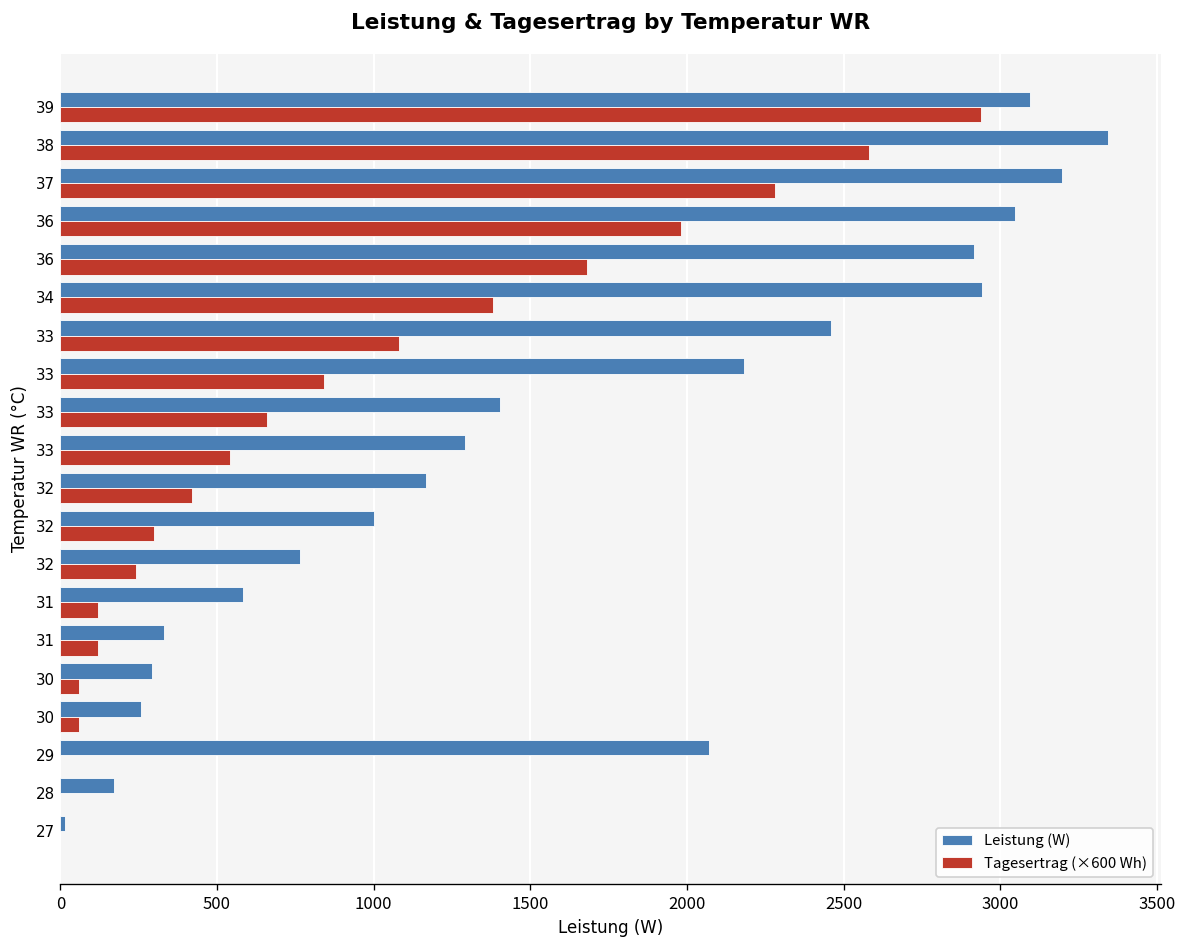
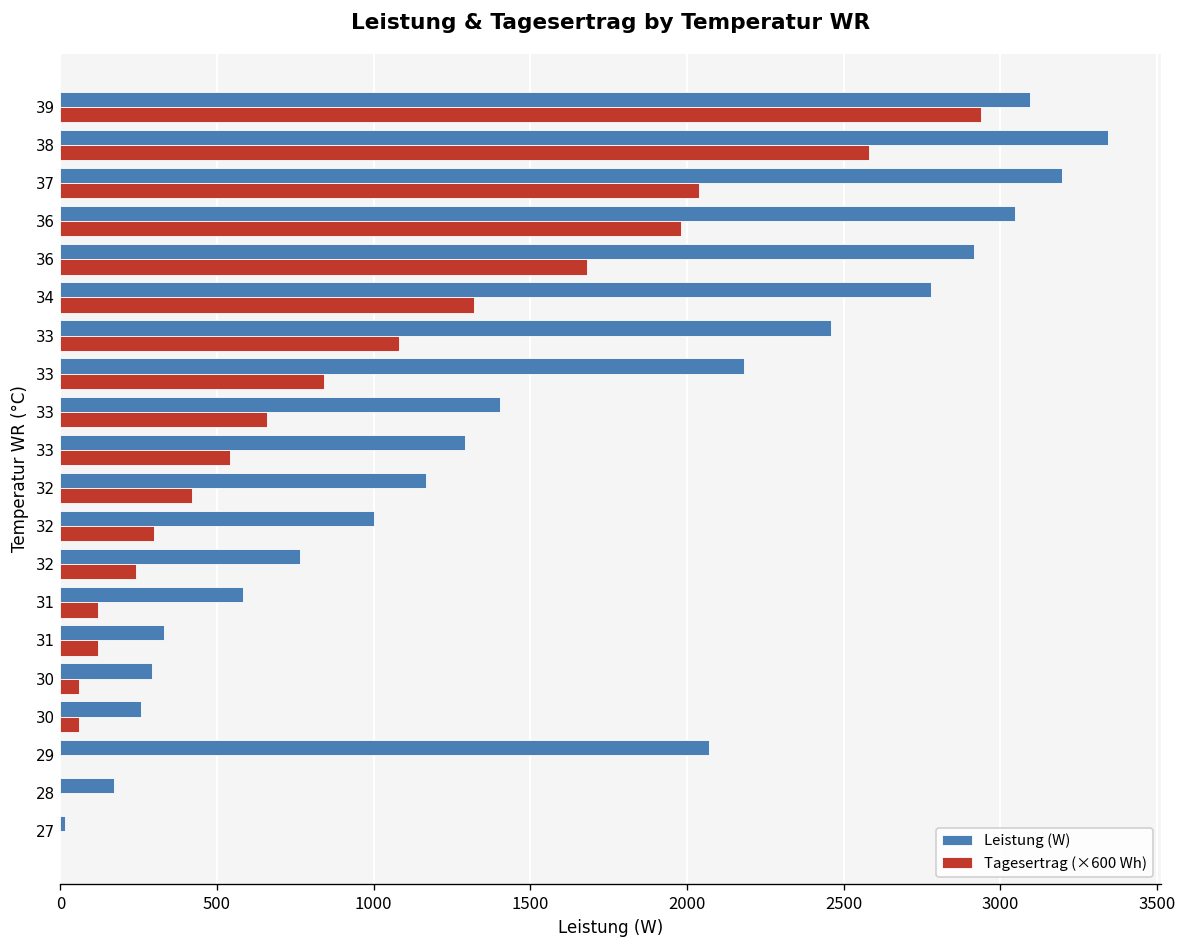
Tagesertrag (×600 Wh), 37: 2280 -> 2040
Leistung (W), 34: 2940 -> 2780
Tagesertrag (×600 Wh), 34: 1380 -> 1320
